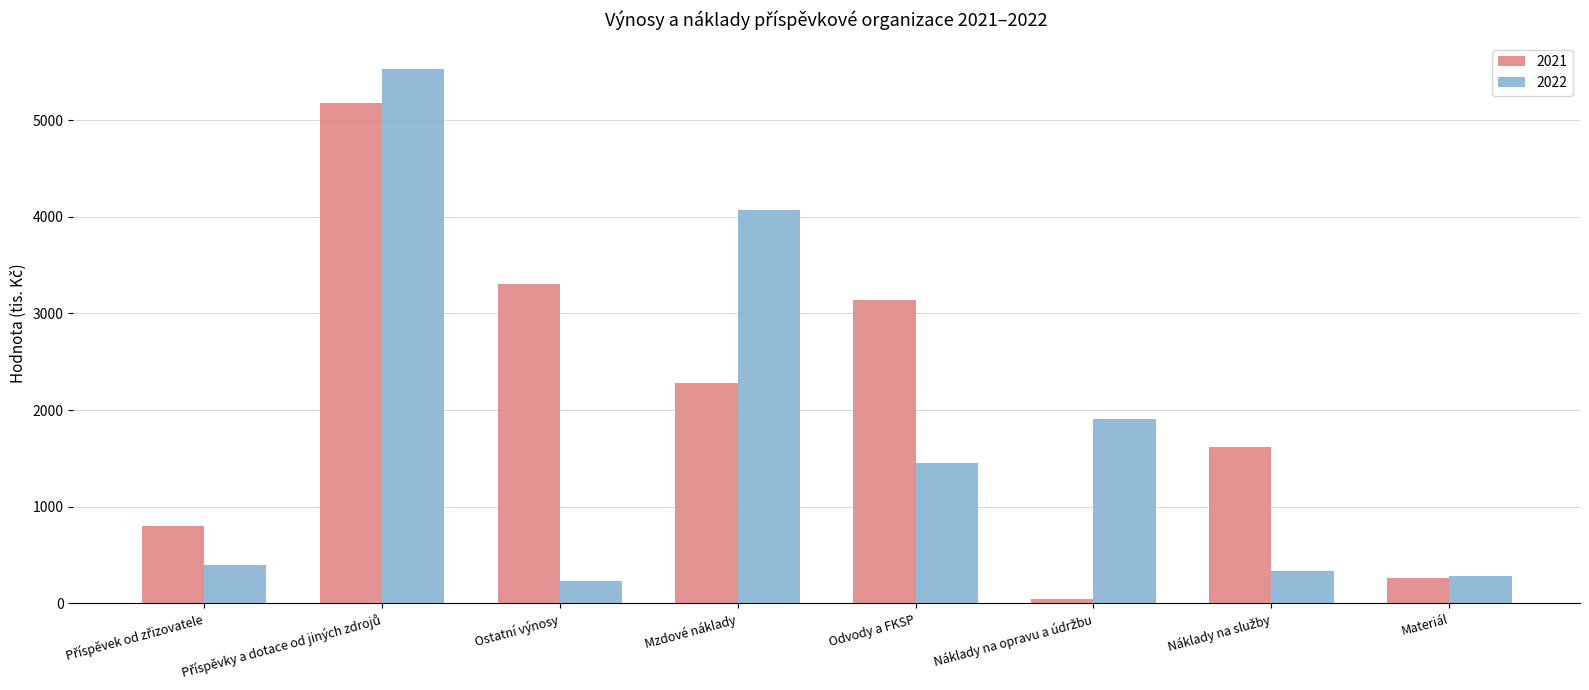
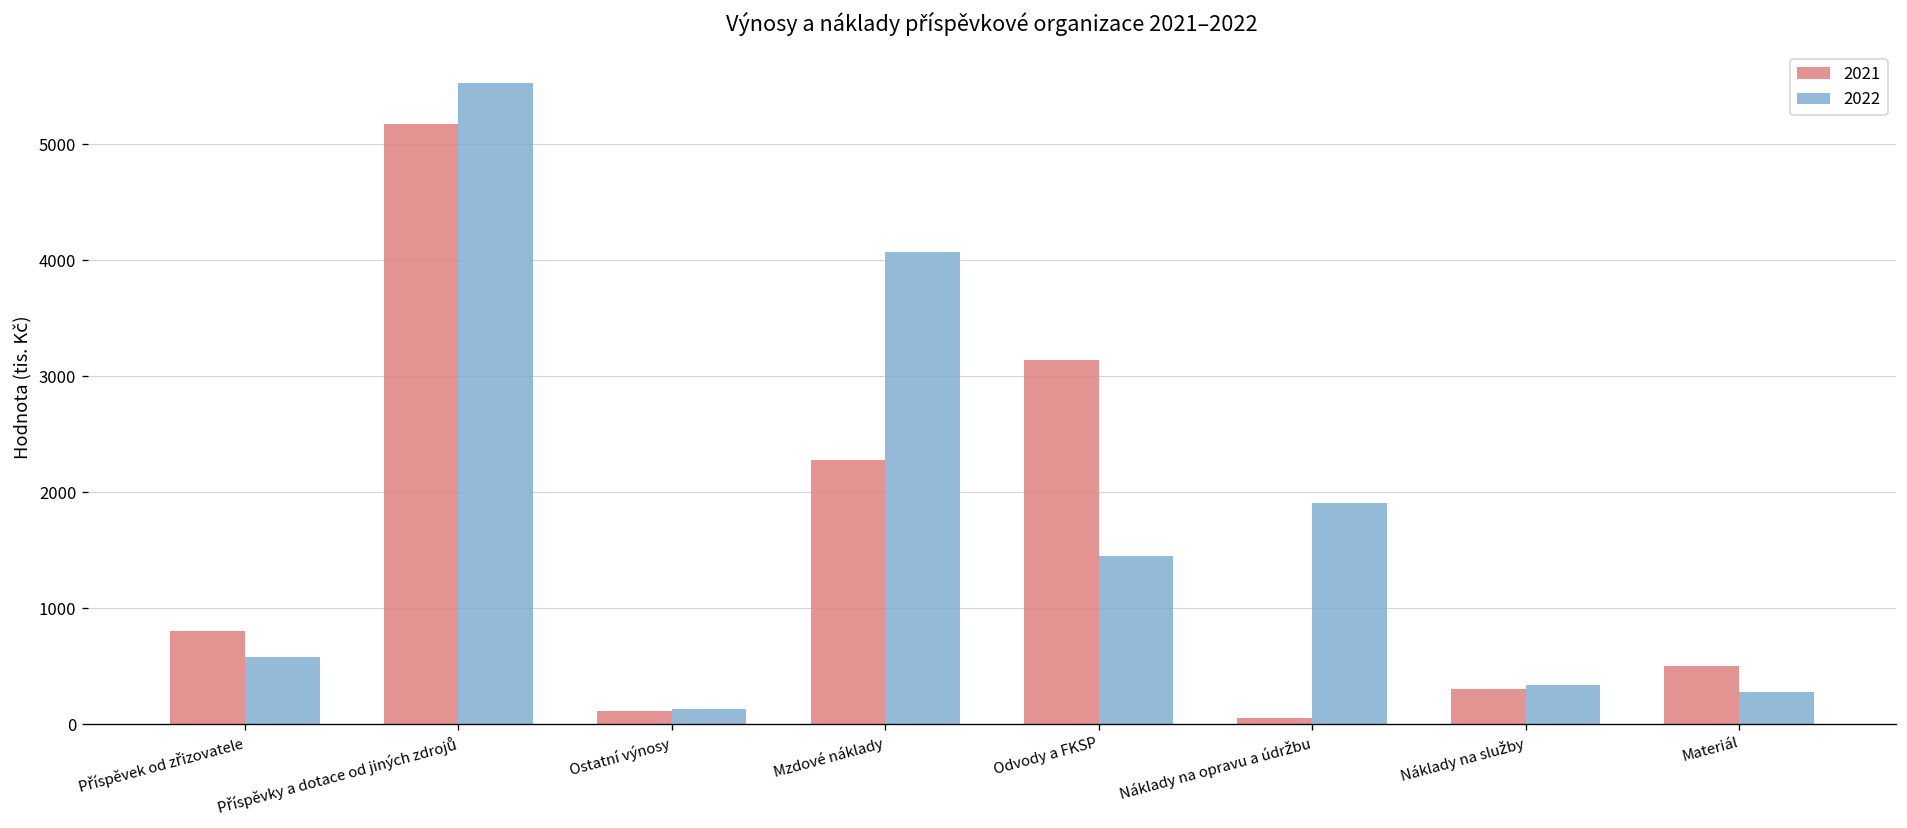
2022, Příspěvek od zřizovatele: 400 -> 600
2021, Ostatní výnosy: 3300 -> 100
2022, Ostatní výnosy: 200 -> 100
2021, Náklady na služby: 1600 -> 300
2021, Materiál: 300 -> 500
